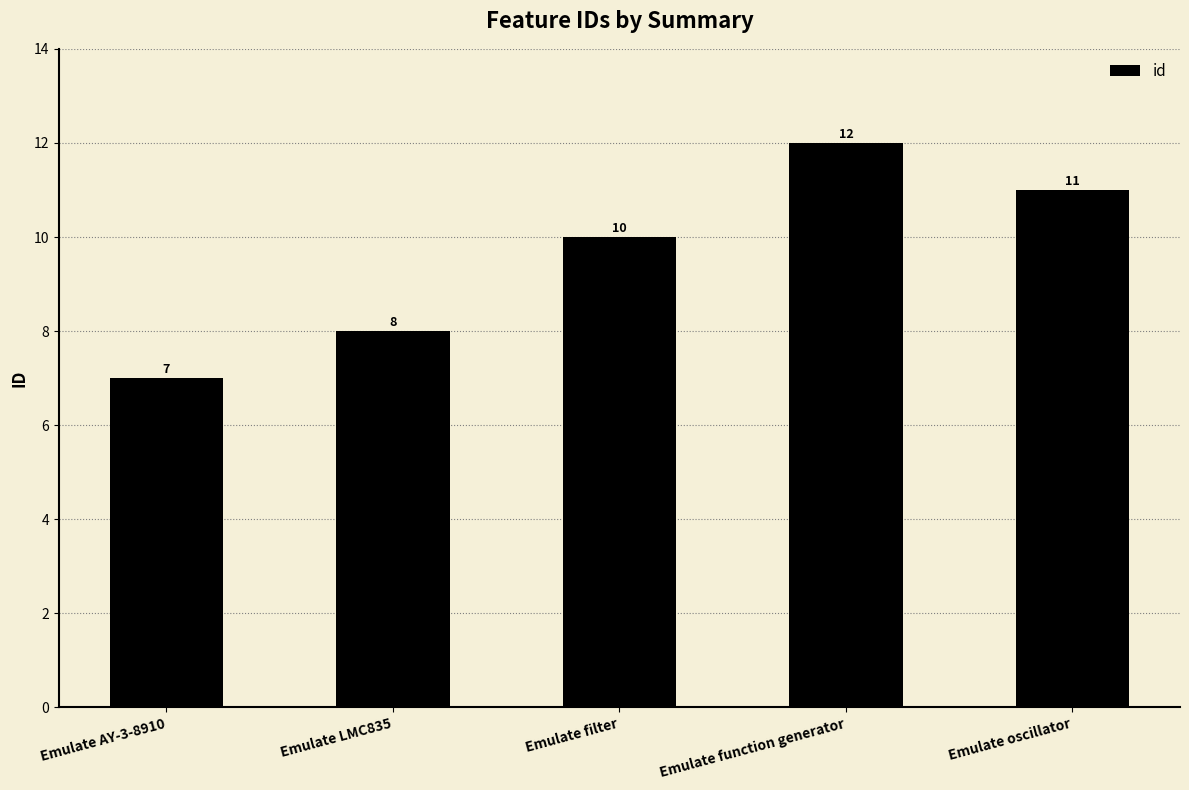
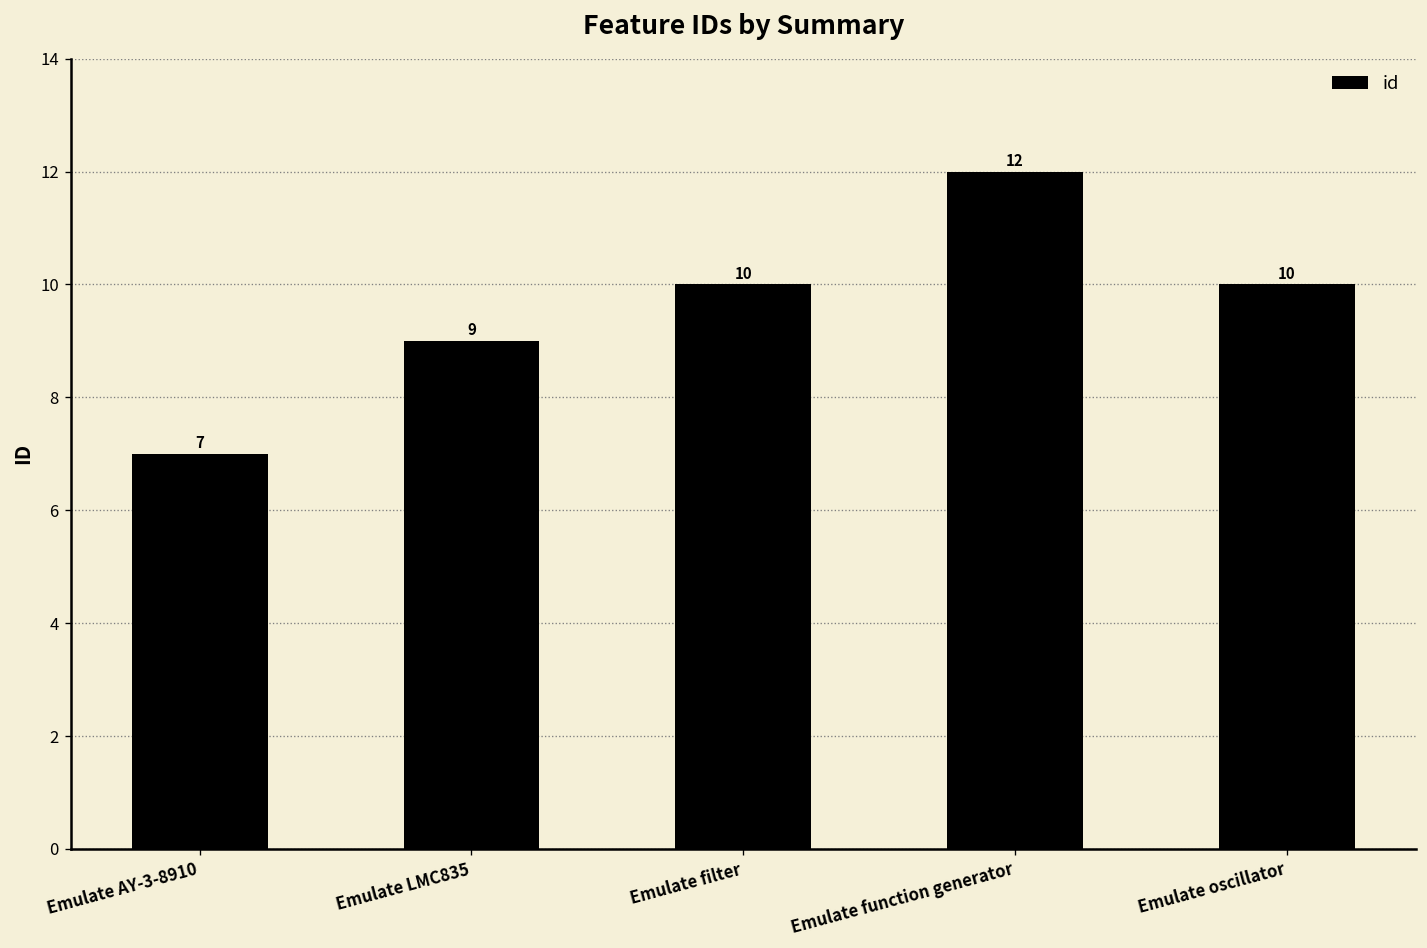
Emulate LMC835: 8 -> 9
Emulate oscillator: 11 -> 10
